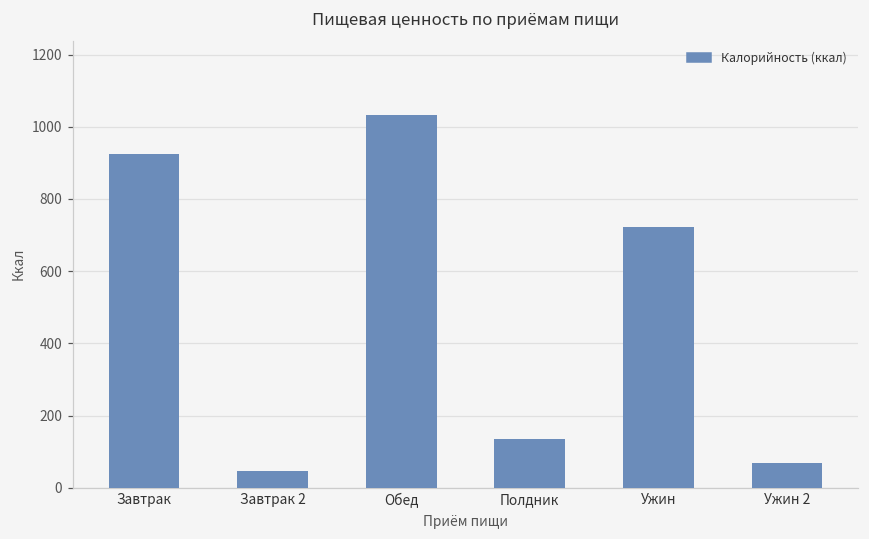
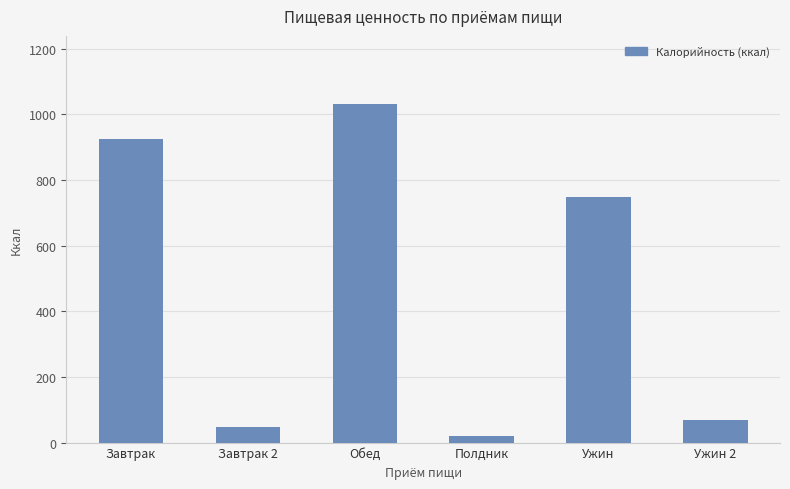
Полдник: 140 -> 20
Ужин: 720 -> 750
